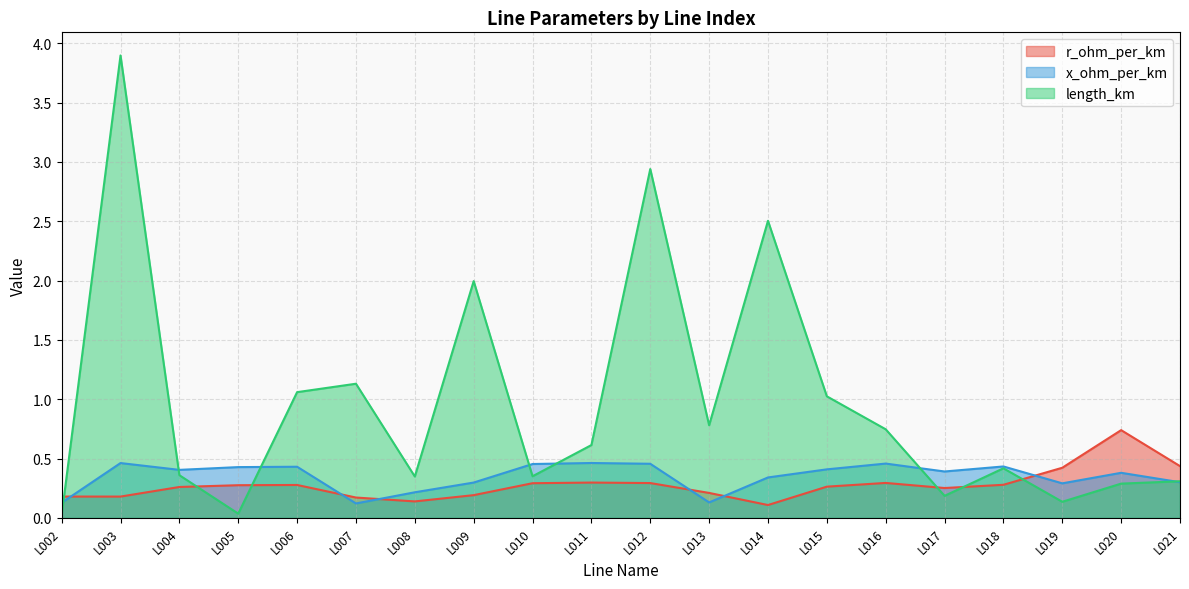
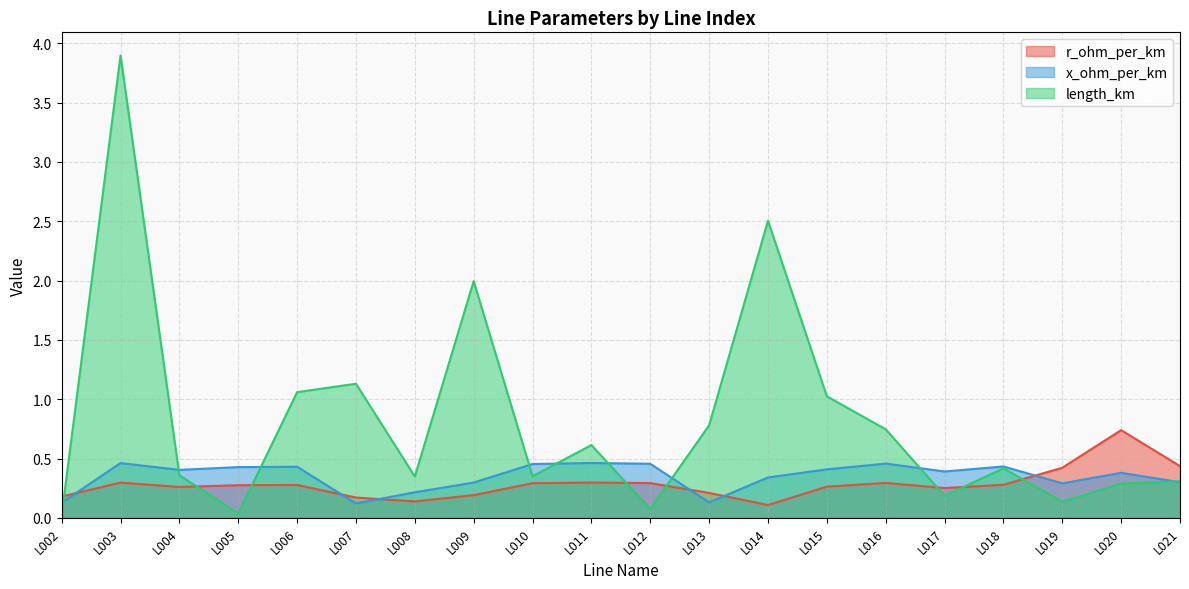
r_ohm_per_km, L003: 0.18 -> 0.30
length_km, L012: 2.94 -> 0.08
